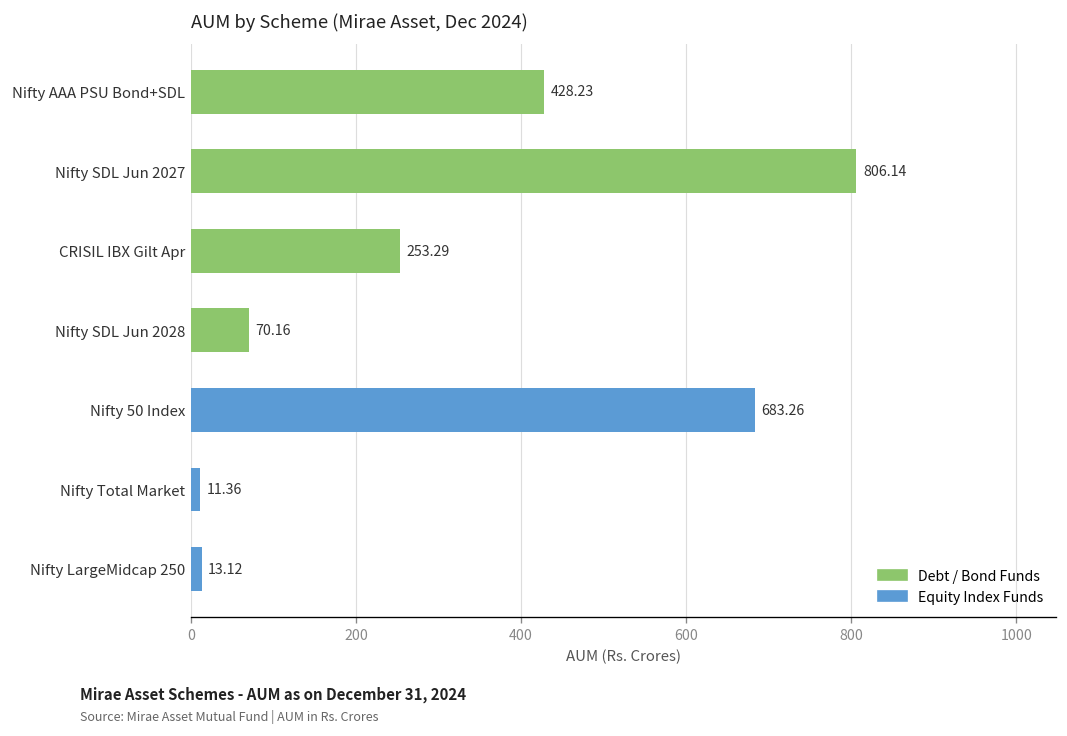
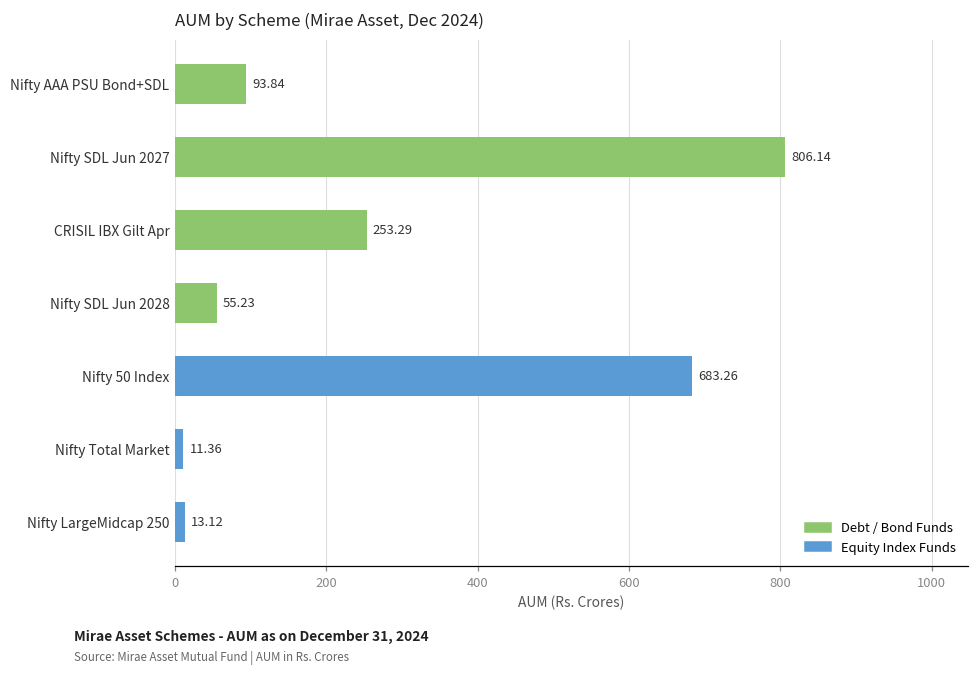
Nifty AAA PSU Bond+SDL: 428.23 -> 93.84
Nifty SDL Jun 2028: 70.16 -> 55.23
